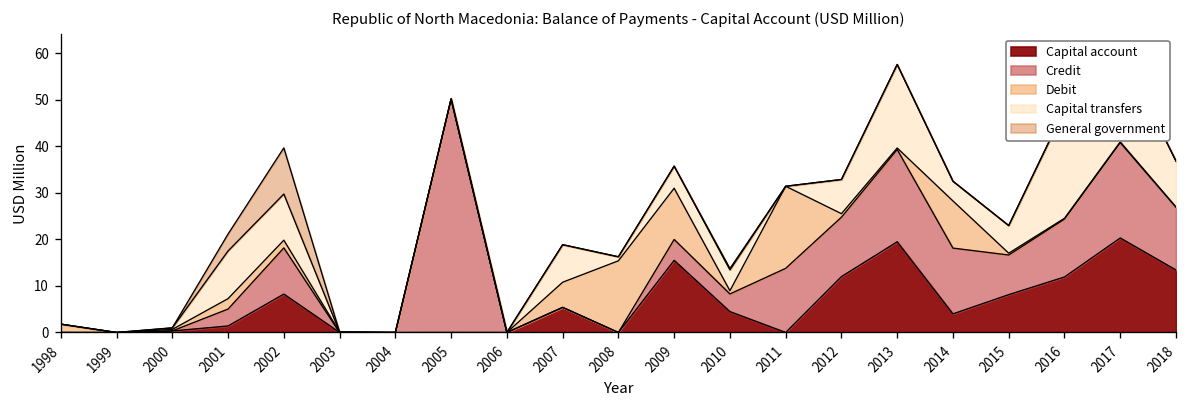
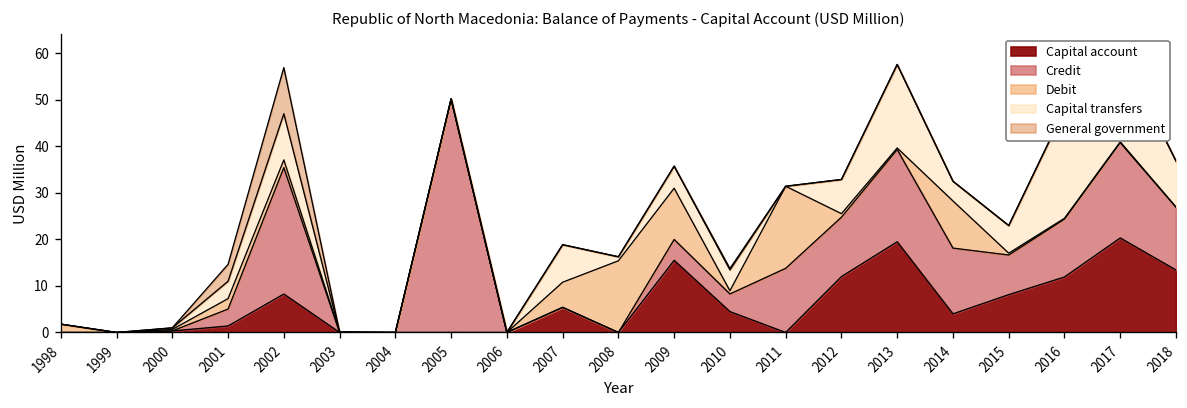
Capital transfers, 2001: 10 -> 4
Credit, 2002: 10 -> 27
